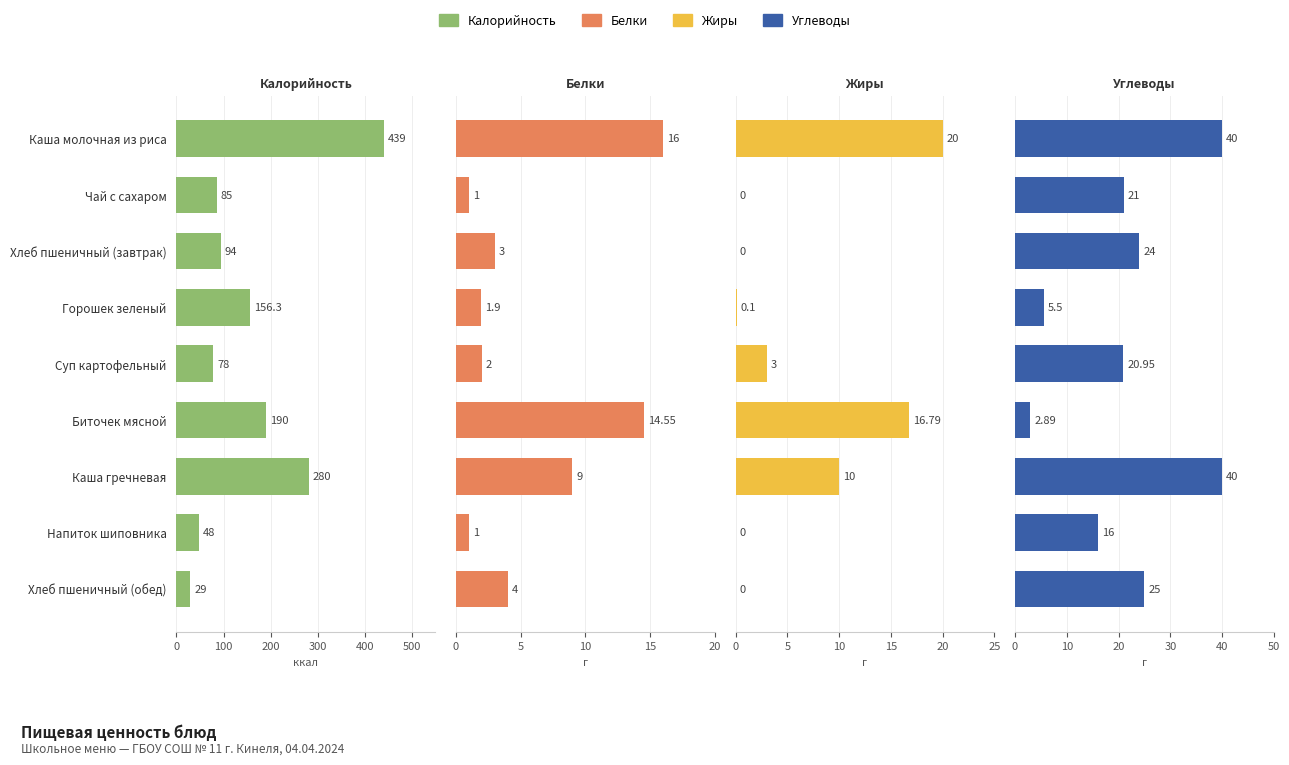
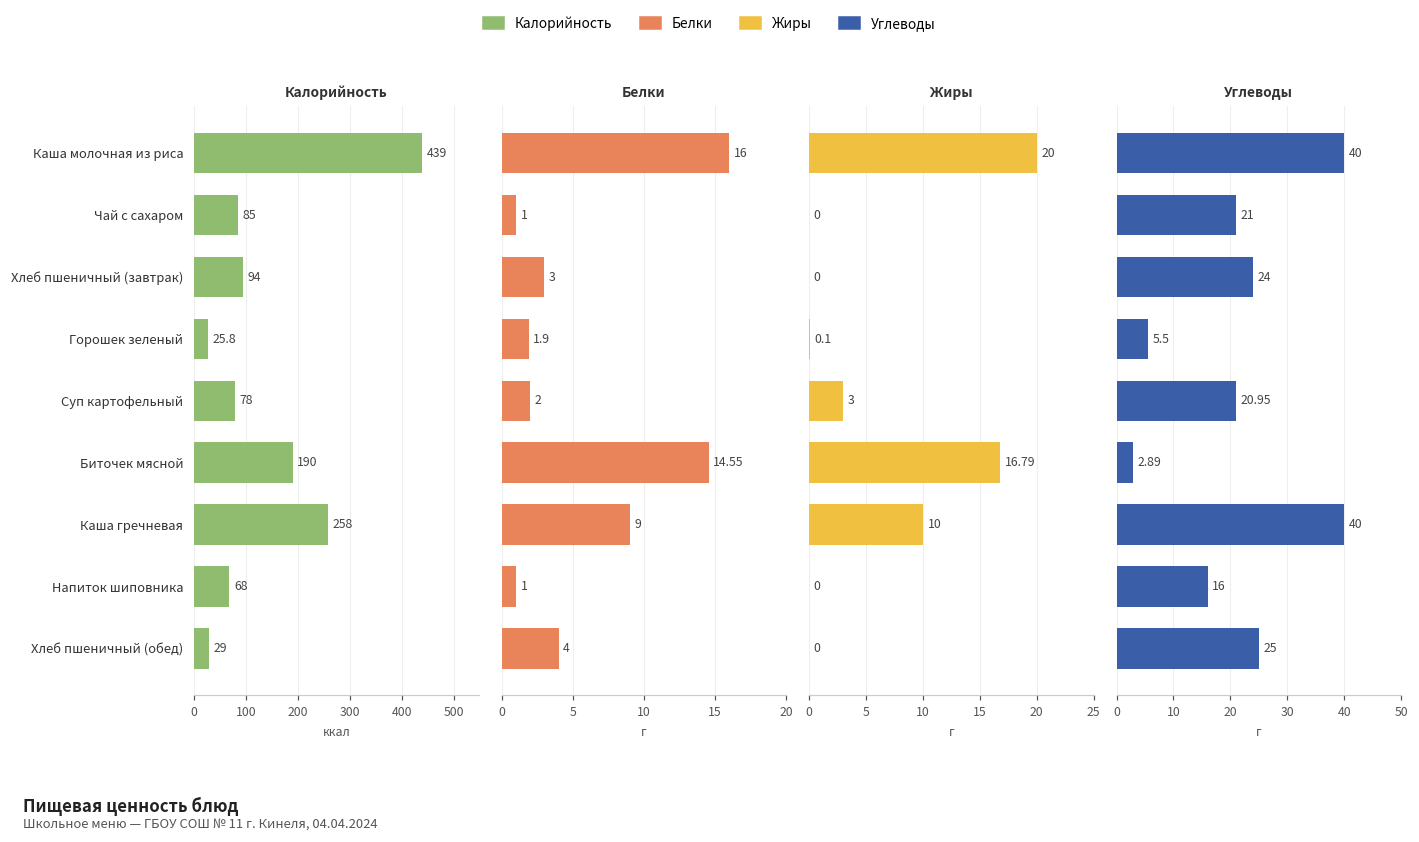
Калорийность, Горошек зеленый: 156.3 -> 25.8
Калорийность, Каша гречневая: 280 -> 258
Калорийность, Напиток шиповника: 48 -> 68
